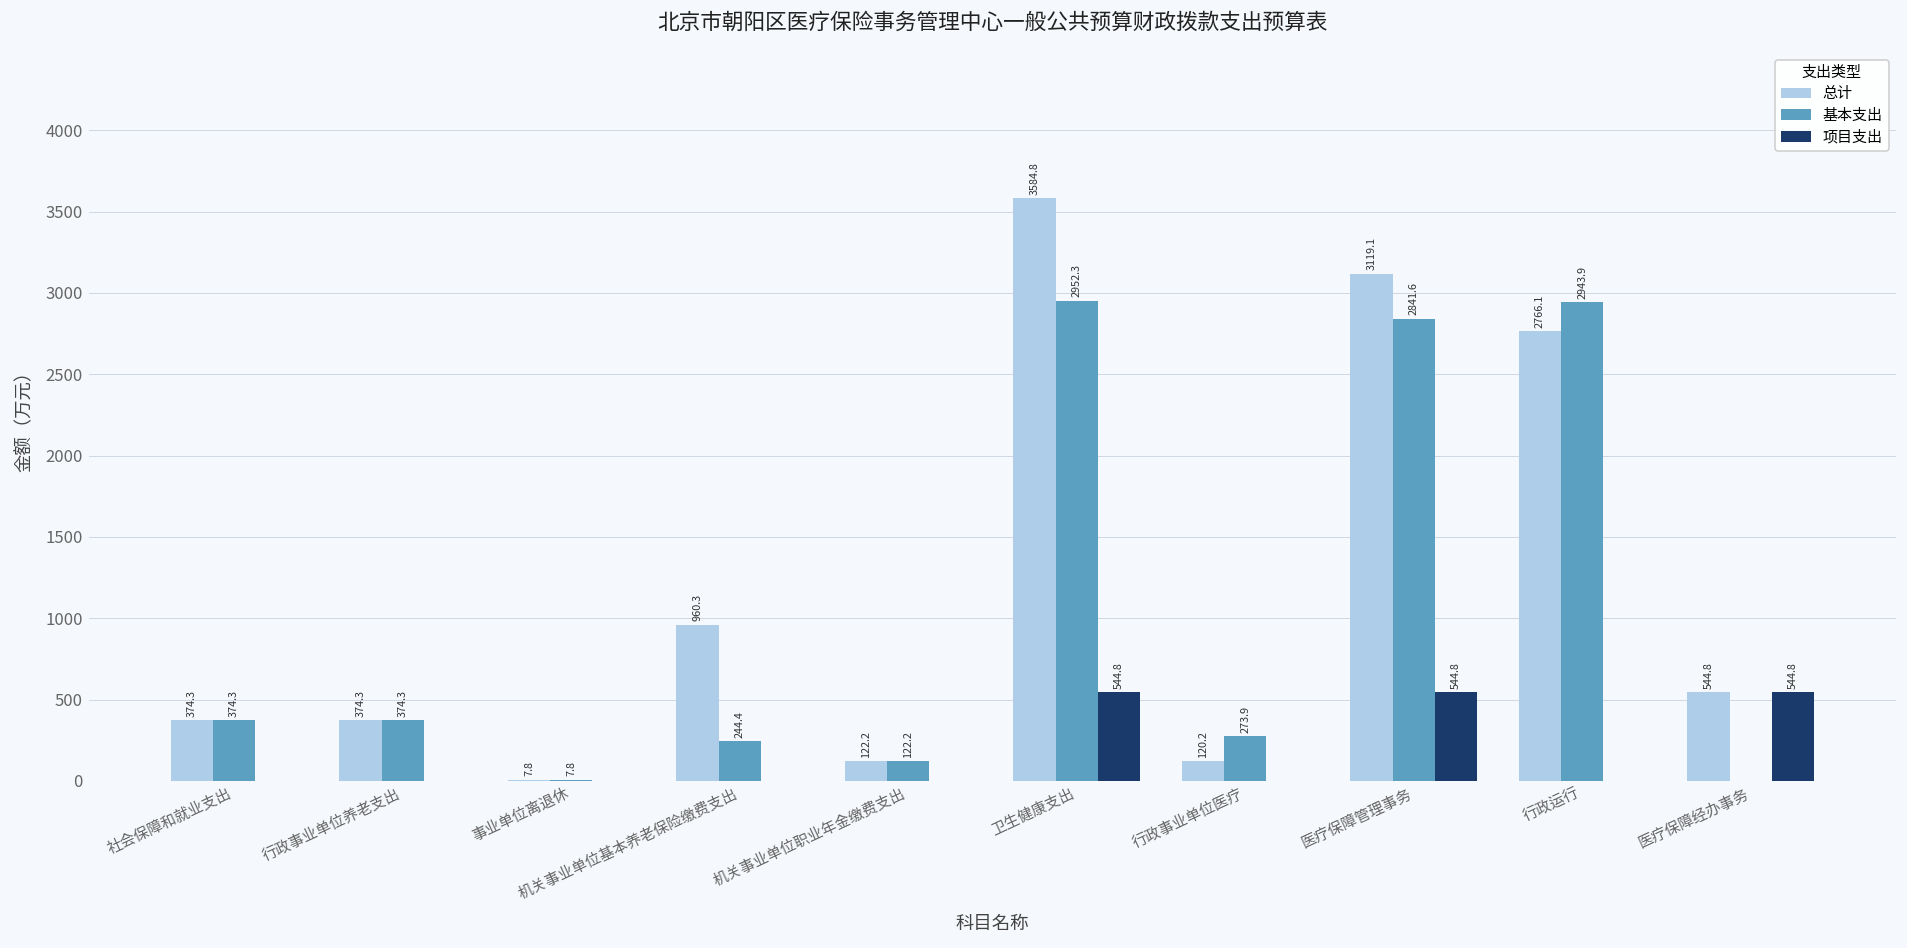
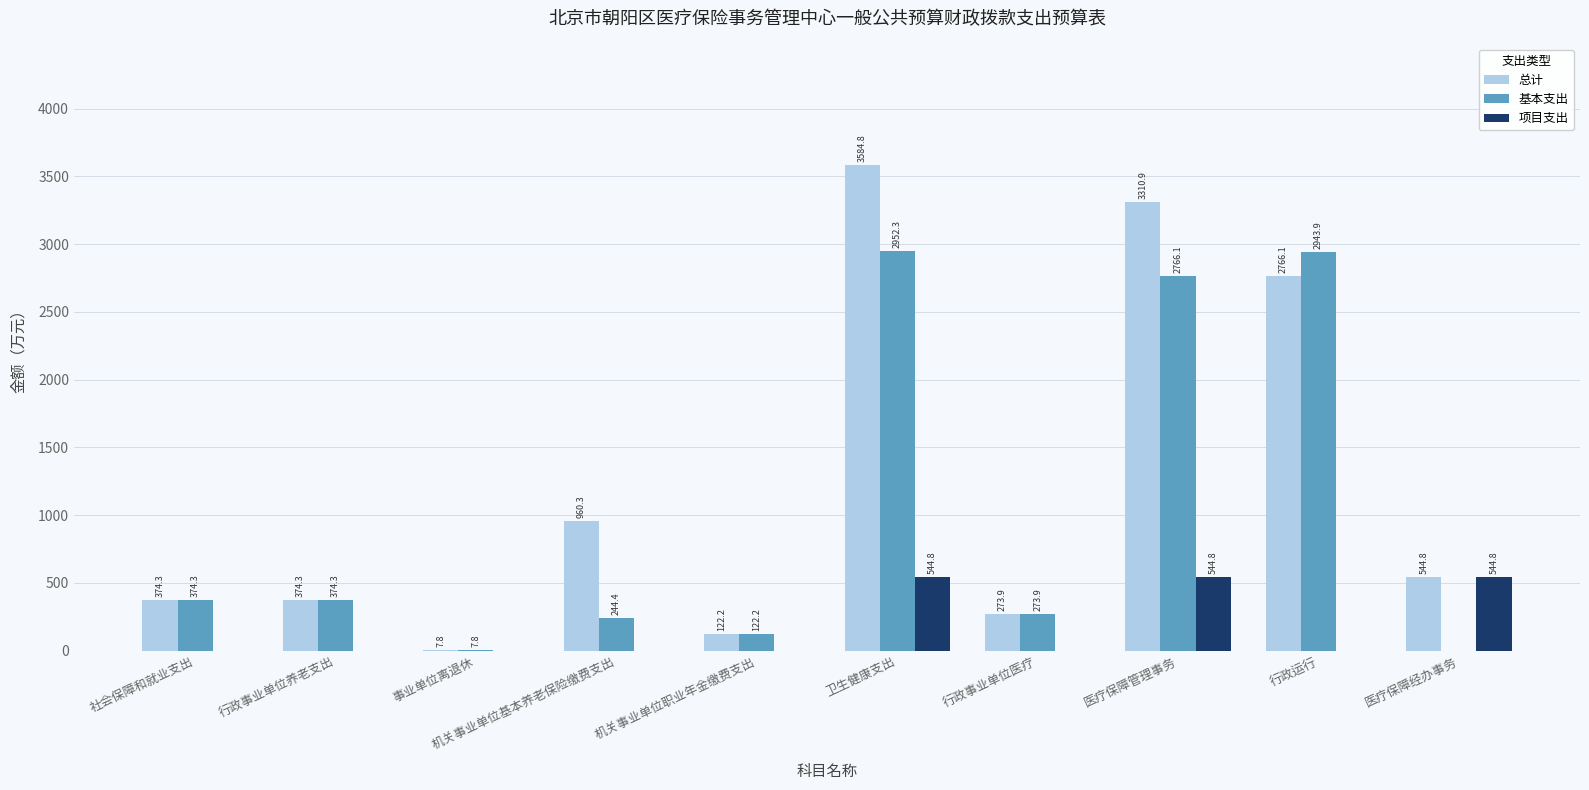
总计, 行政事业单位医疗: 120.2 -> 273.9
总计, 医疗保障管理事务: 3119.1 -> 3310.9
基本支出, 医疗保障管理事务: 2841.6 -> 2766.1
